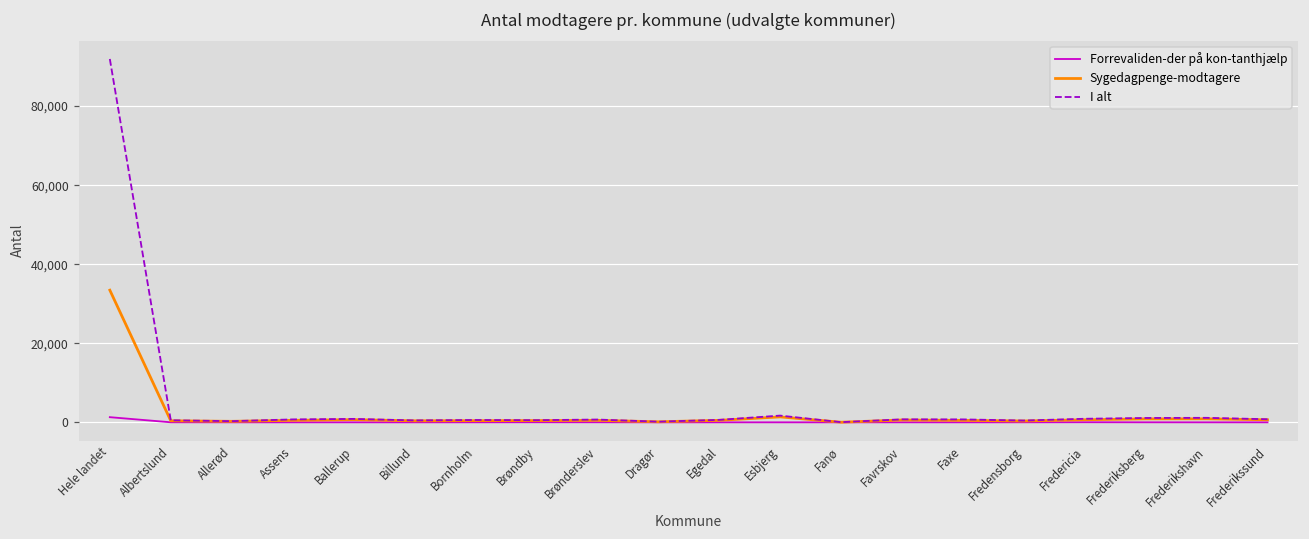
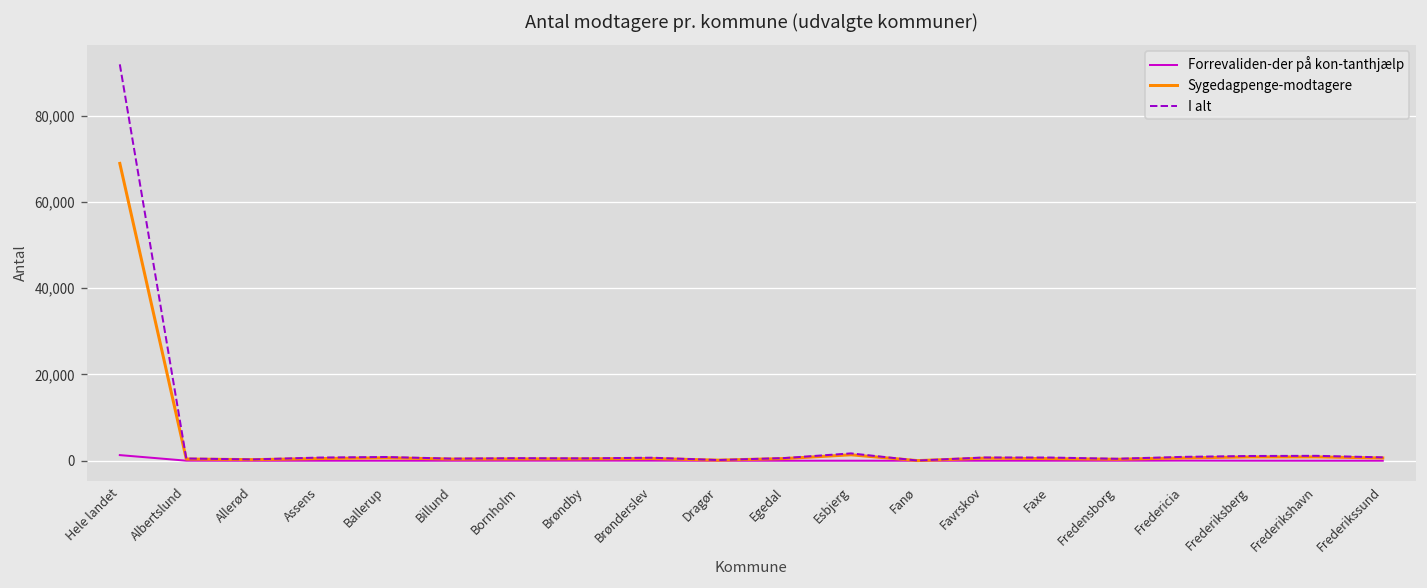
Sygedagpenge-modtagere, Hele landet: 33,000 -> 69,000
